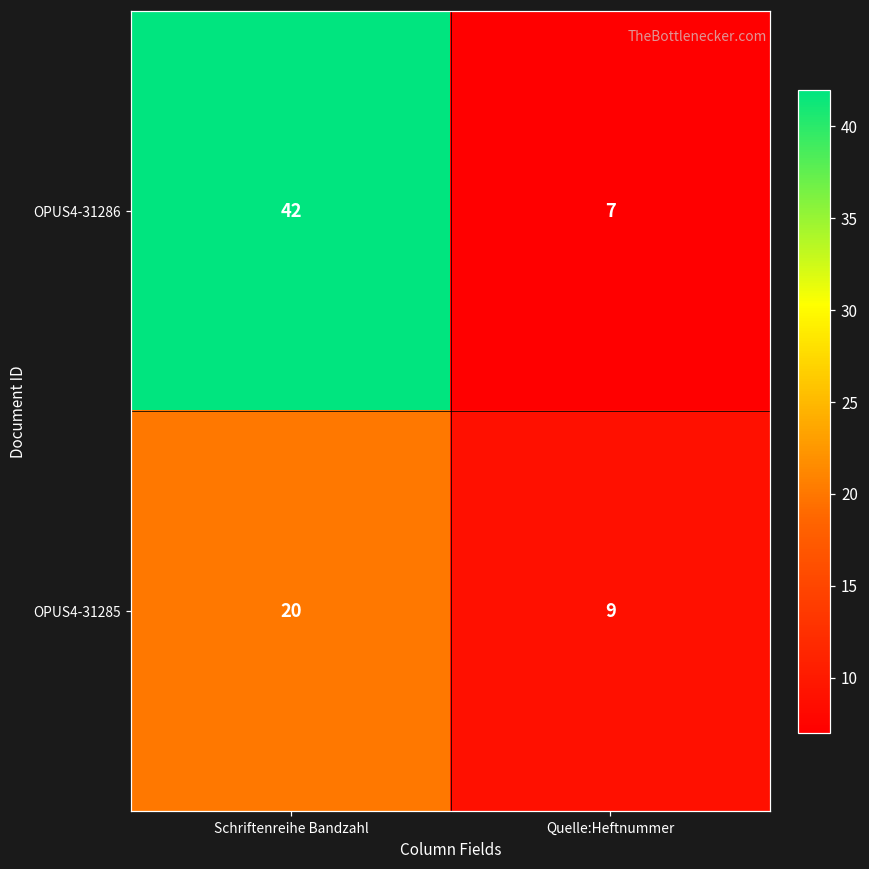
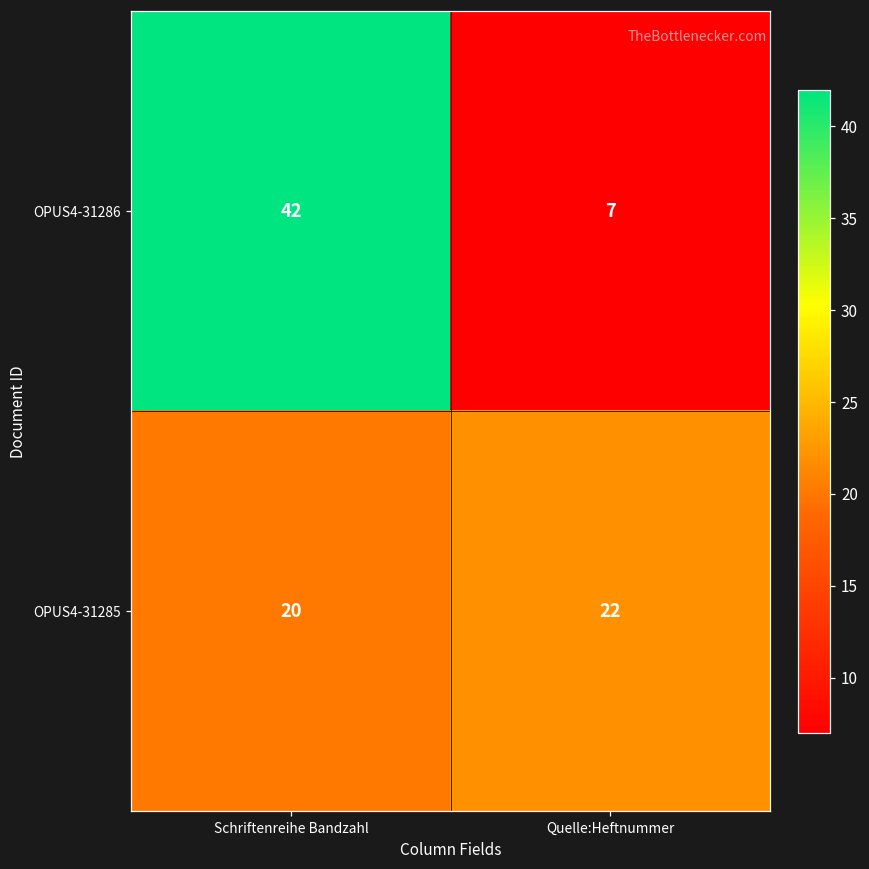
OPUS4-31285, Quelle:Heftnummer: 9 -> 22
